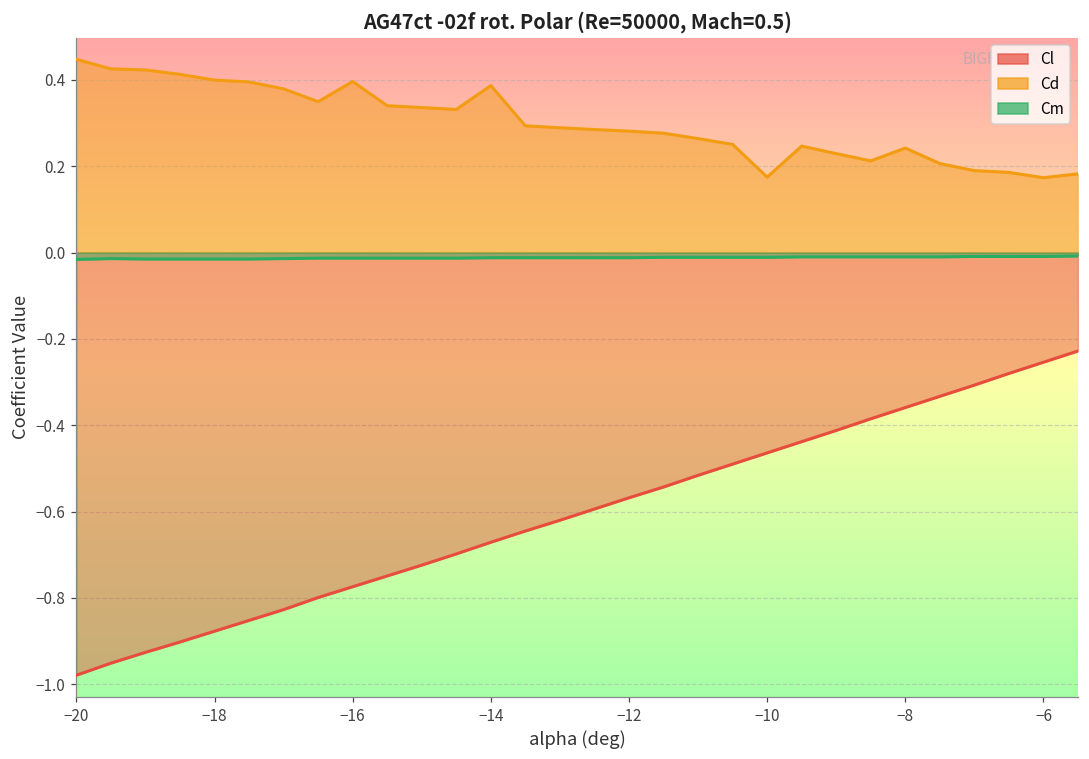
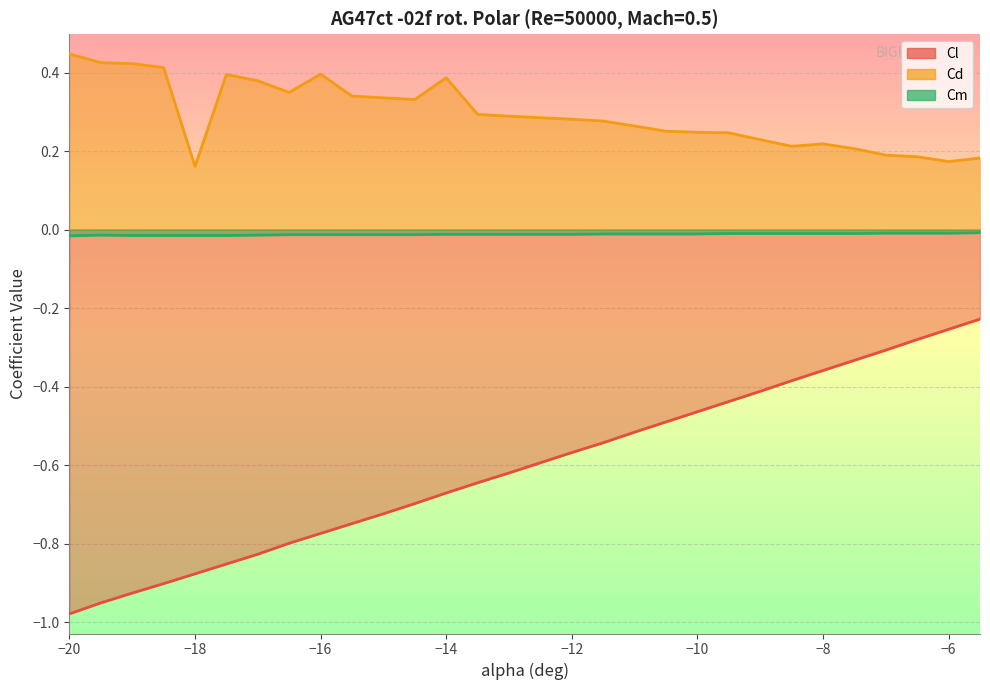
Cd, −18: 0.40 -> 0.16
Cd, −10: 0.17 -> 0.25
Cd, −8: 0.24 -> 0.22
